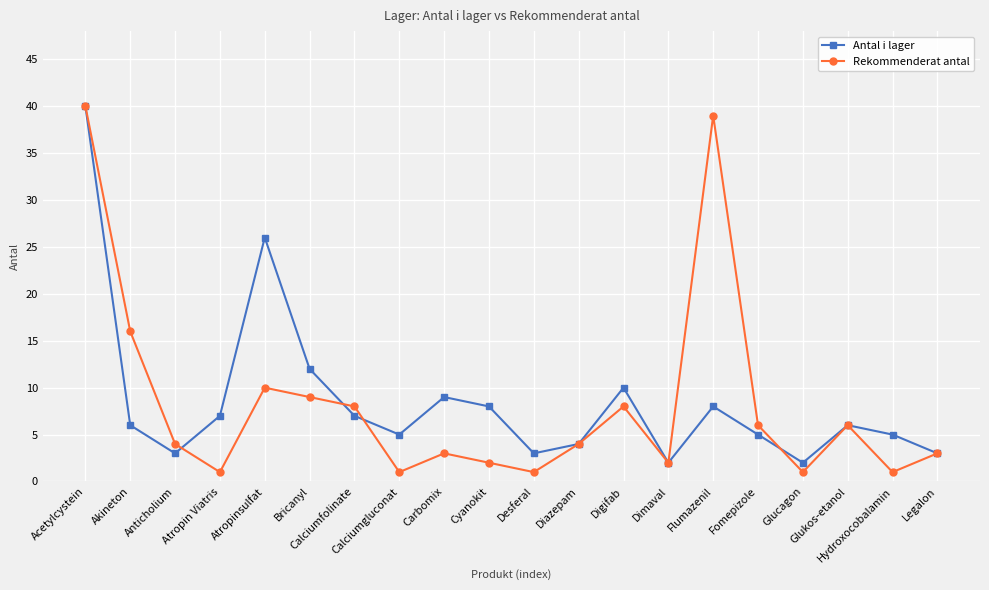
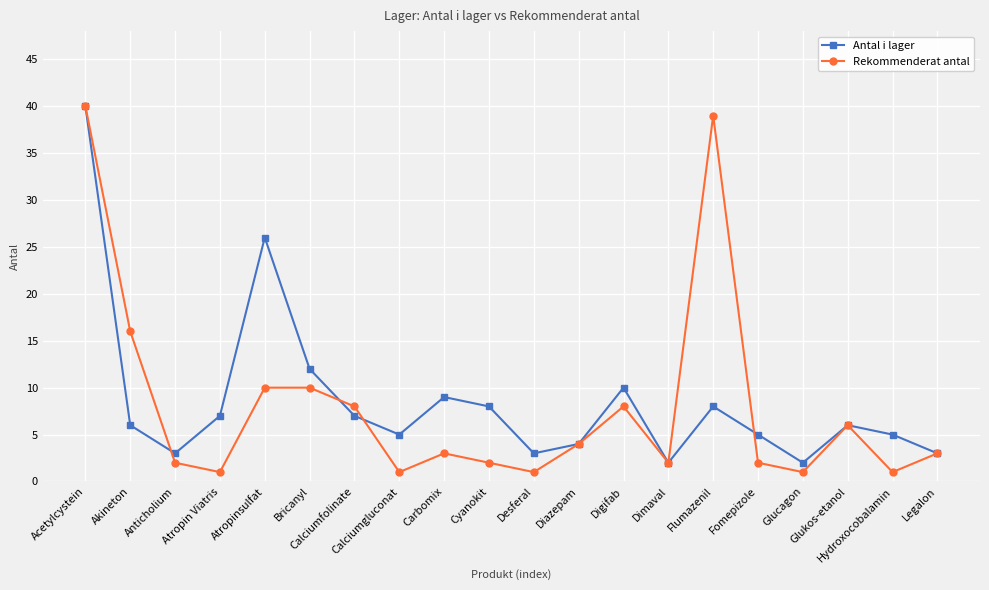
Rekommenderat antal, Anticholium: 4 -> 2
Rekommenderat antal, Bricanyl: 9 -> 10
Rekommenderat antal, Fomepizole: 6 -> 2
